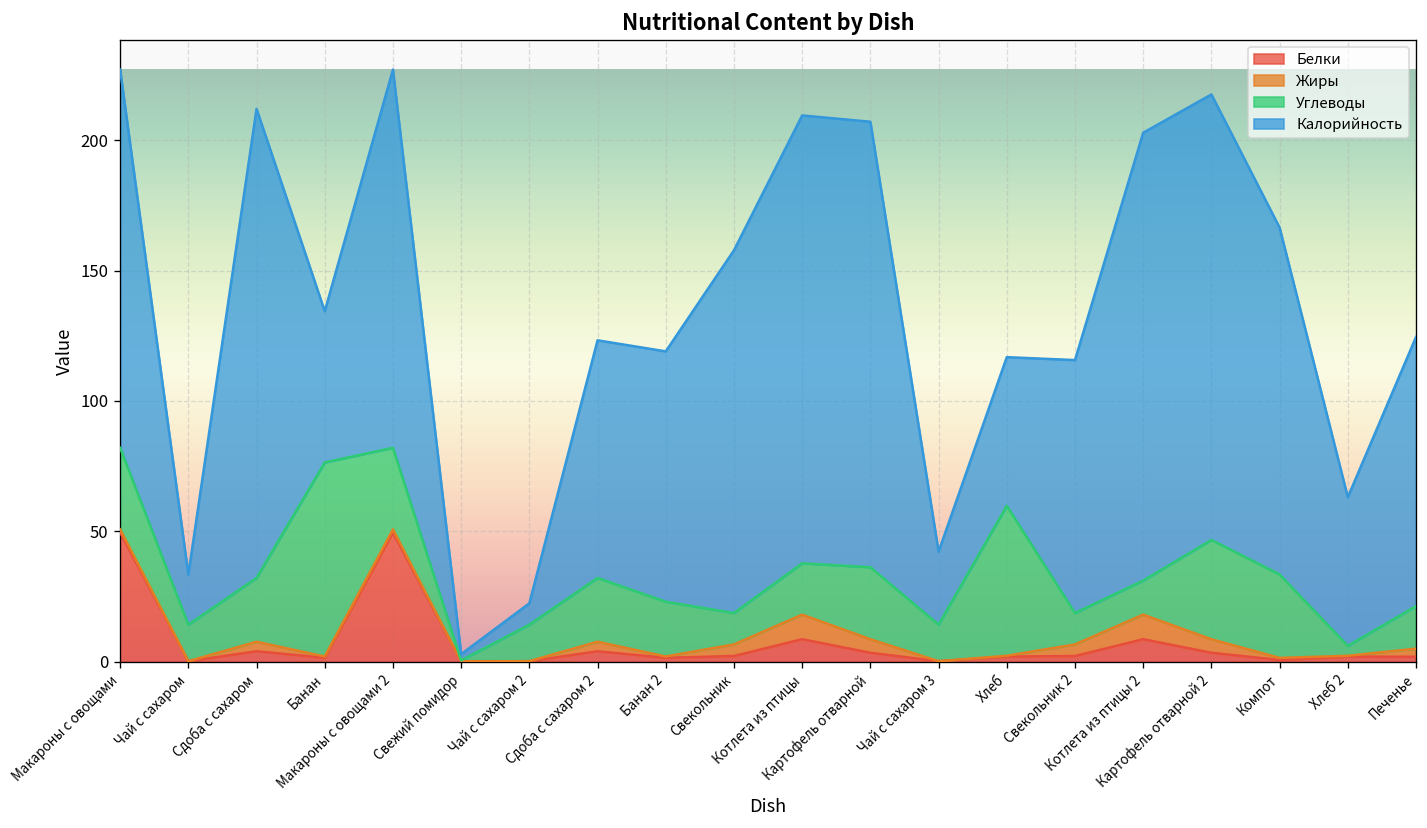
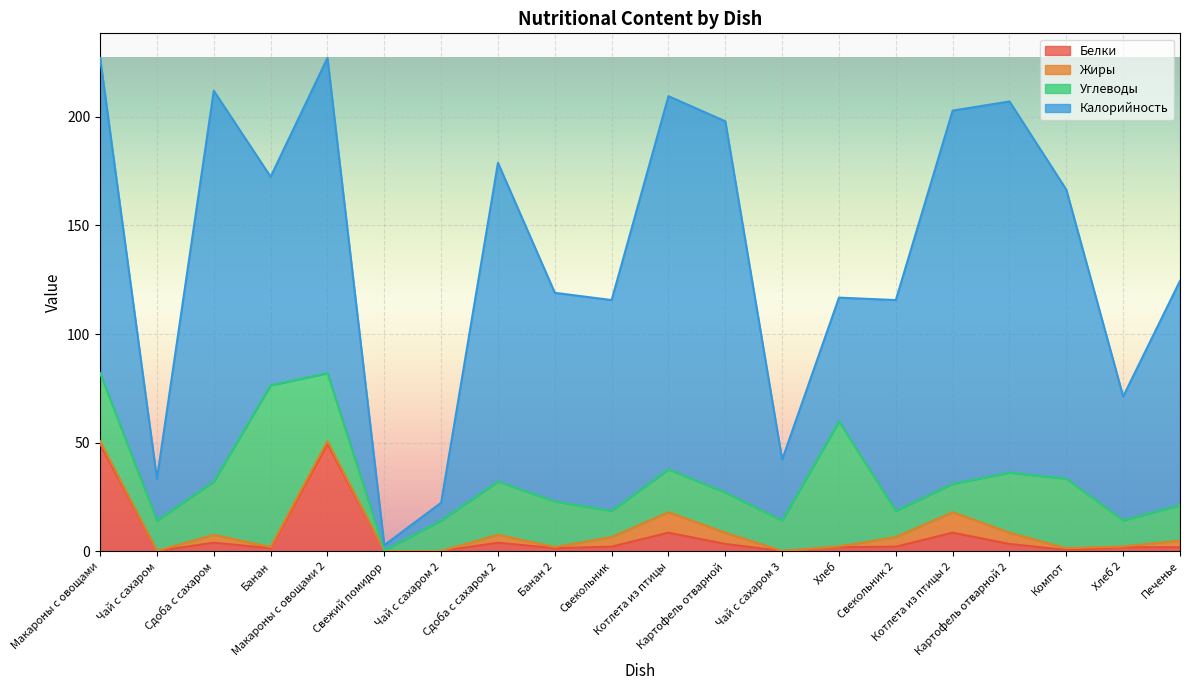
Калорийность, Банан: 58 -> 96
Калорийность, Сдоба с сахаром 2: 91 -> 147
Калорийность, Свекольник: 139 -> 97
Углеводы, Картофель отварной: 28 -> 18
Углеводы, Картофель отварной 2: 38 -> 28
Углеводы, Хлеб 2: 4 -> 12
